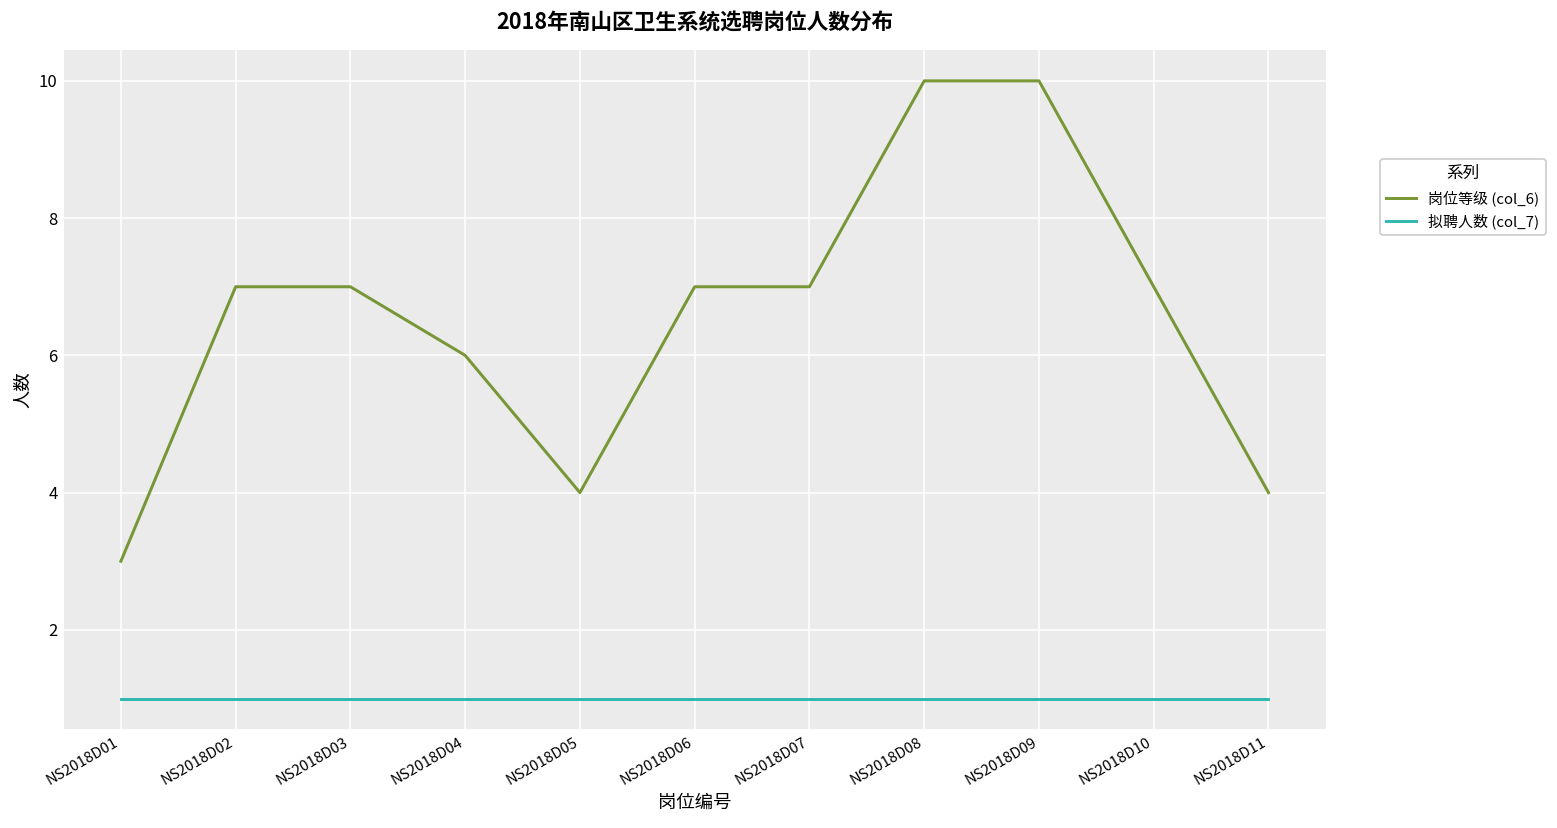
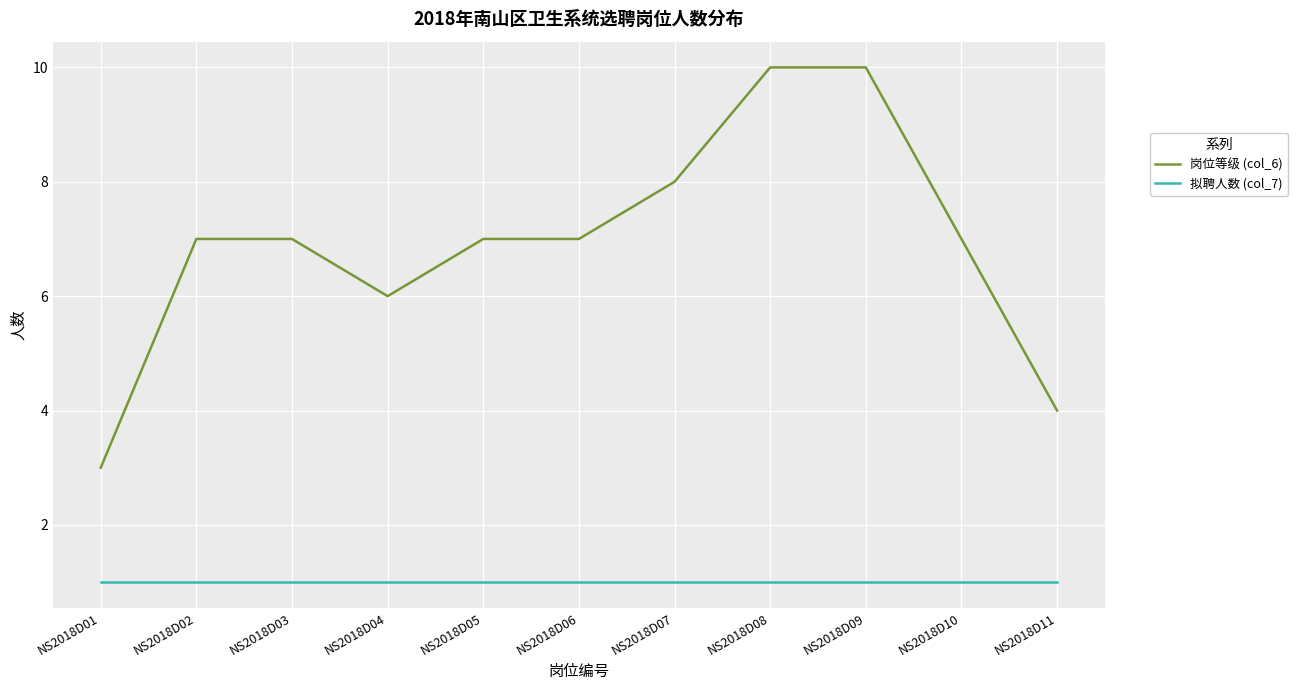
岗位等级 (col_6), NS2018D05: 4 -> 7
岗位等级 (col_6), NS2018D07: 7 -> 8
